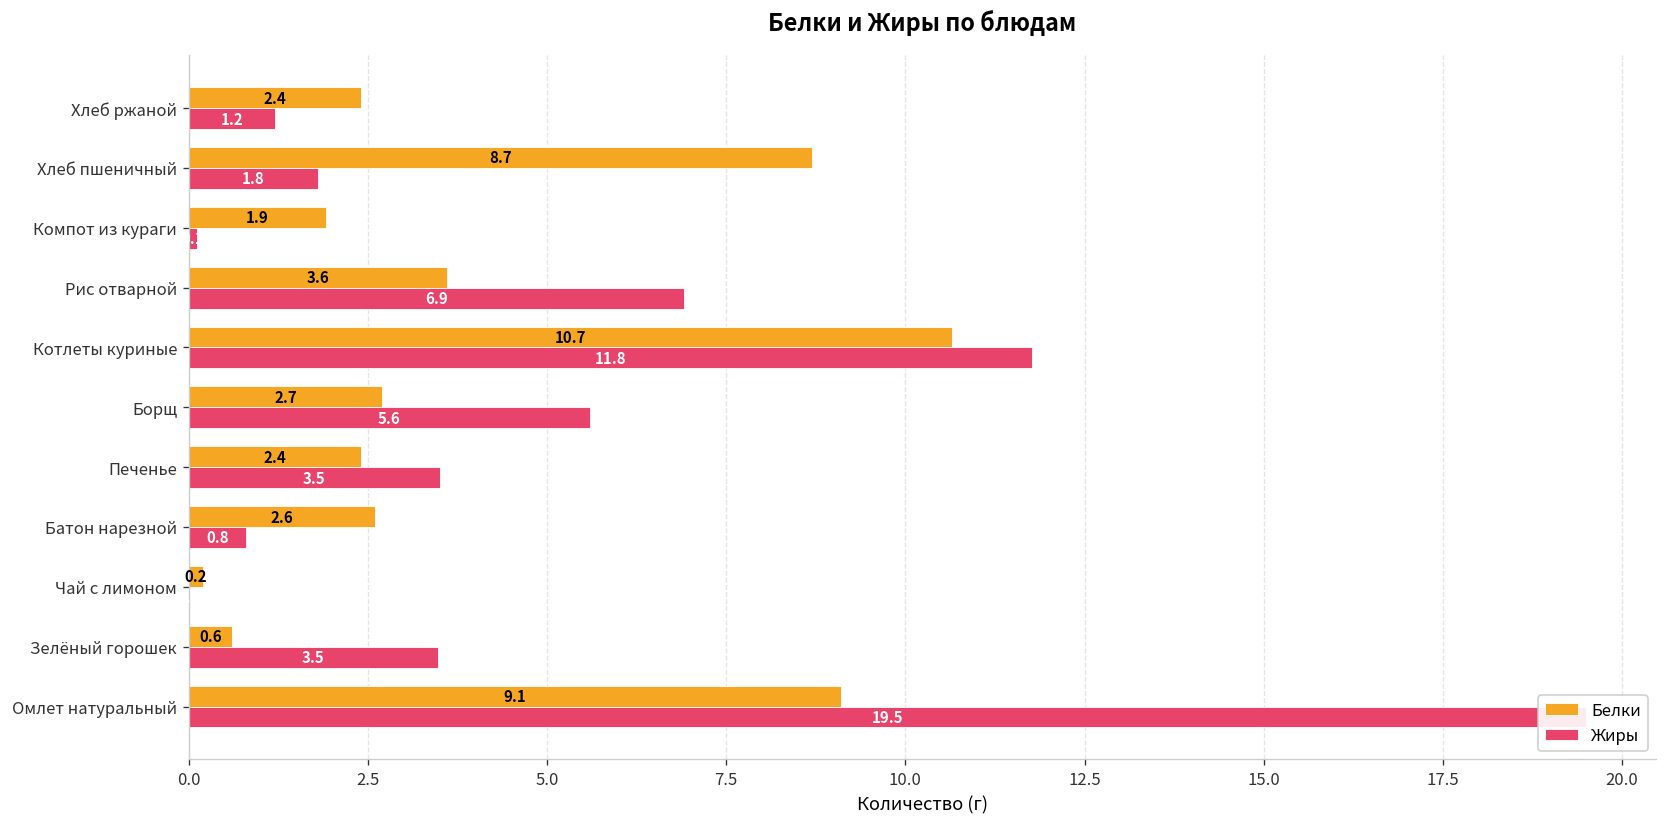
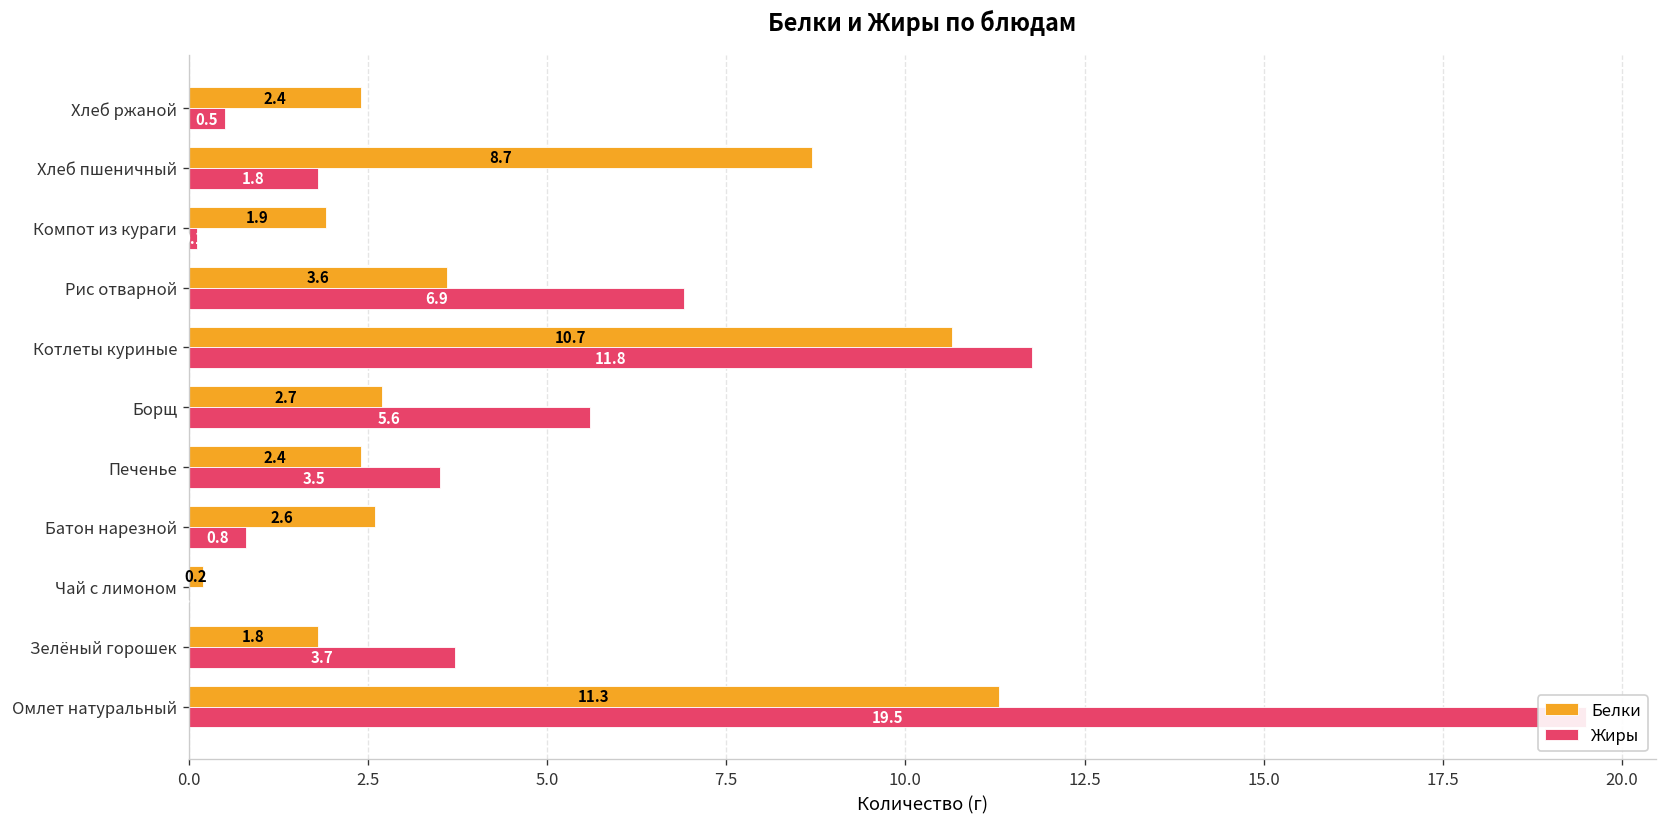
Жиры, Хлеб ржаной: 1.2 -> 0.5
Белки, Зелёный горошек: 0.6 -> 1.8
Жиры, Зелёный горошек: 3.5 -> 3.7
Белки, Омлет натуральный: 9.1 -> 11.3
